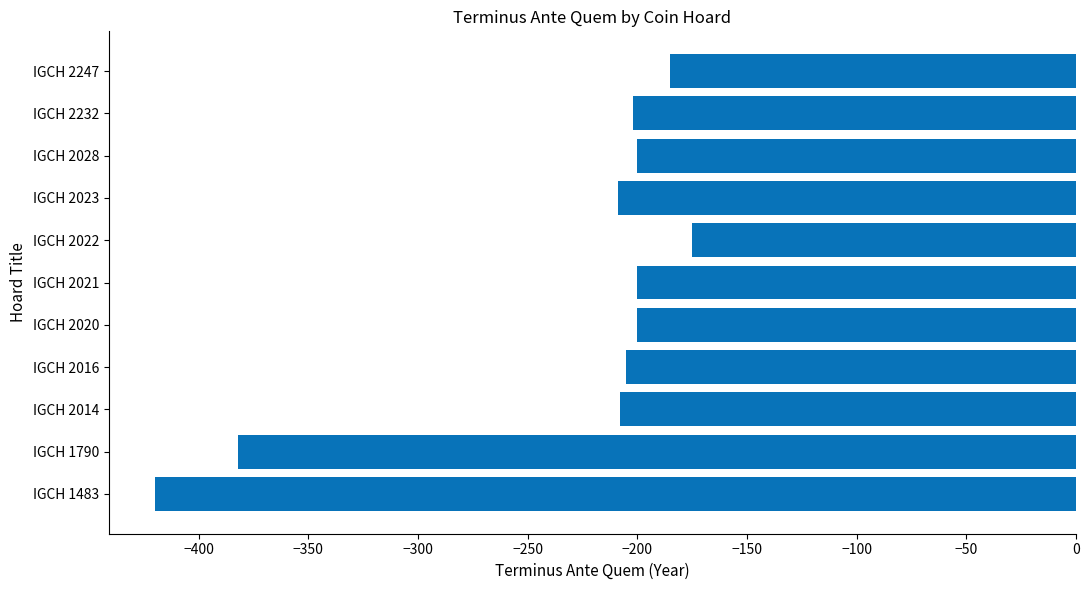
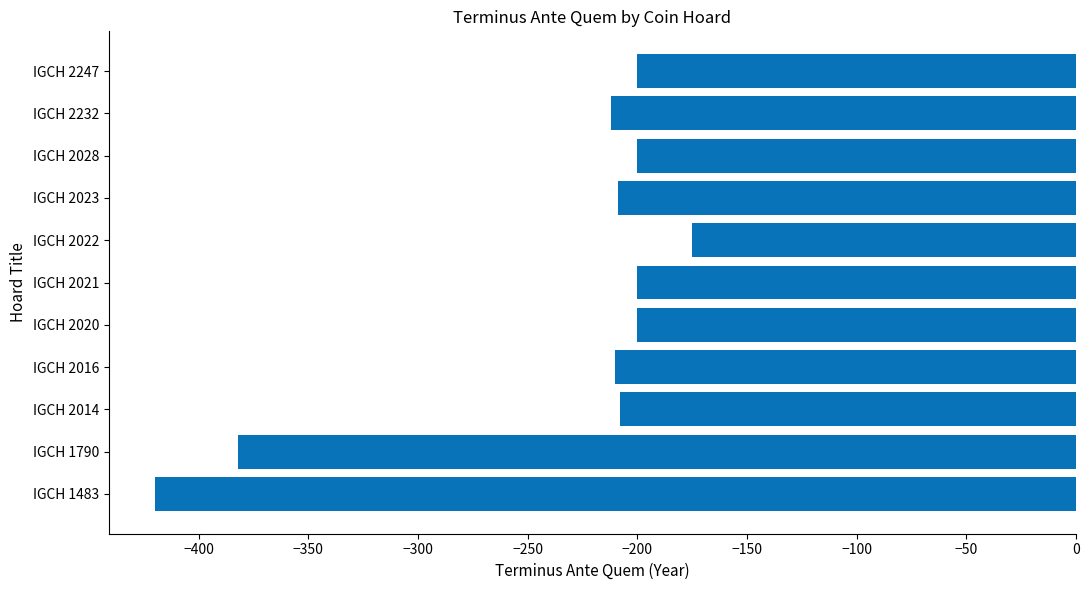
IGCH 2247: -185 -> -200
IGCH 2232: -202 -> -212
IGCH 2016: -205 -> -210
